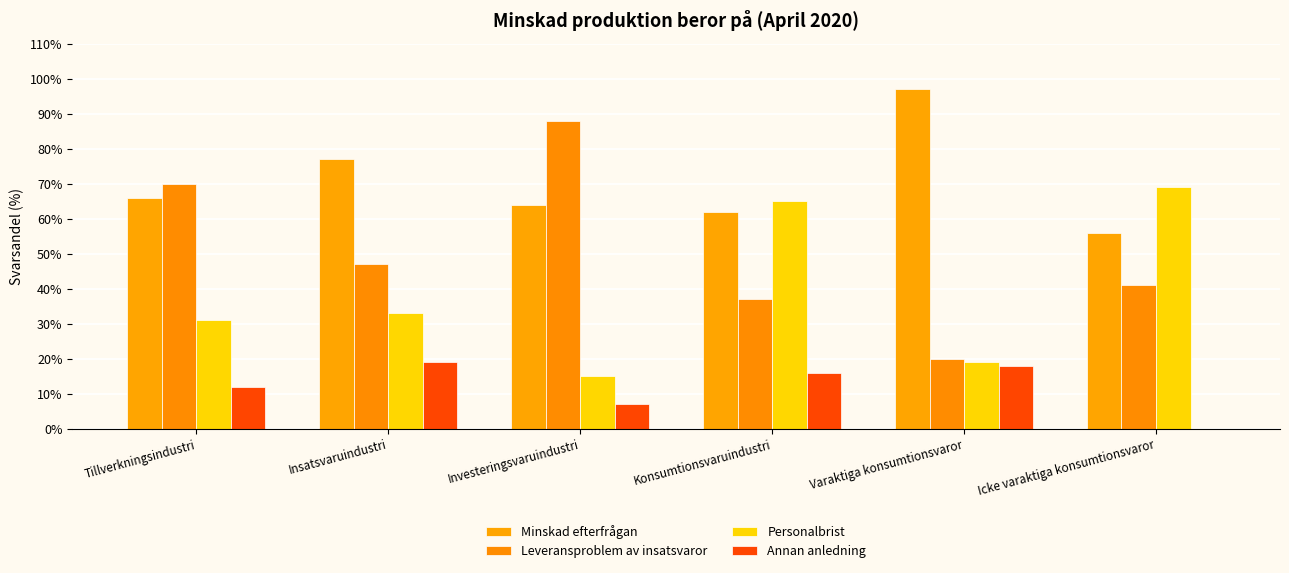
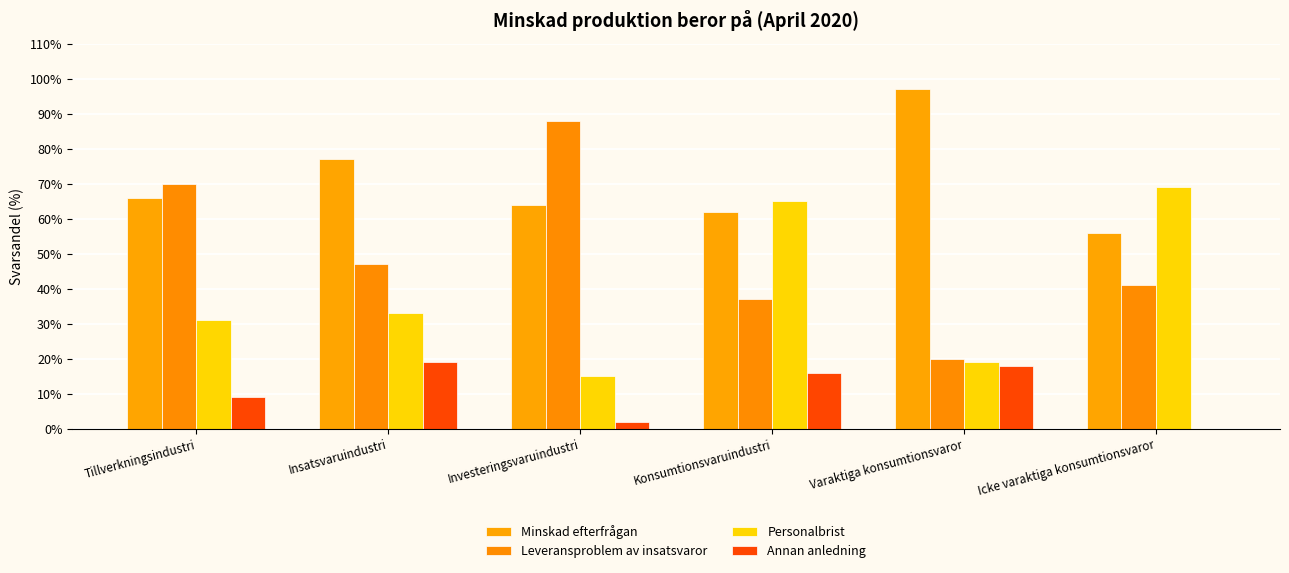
Annan anledning, Tillverkningsindustri: 12% -> 9%
Annan anledning, Investeringsvaruindustri: 7% -> 2%
